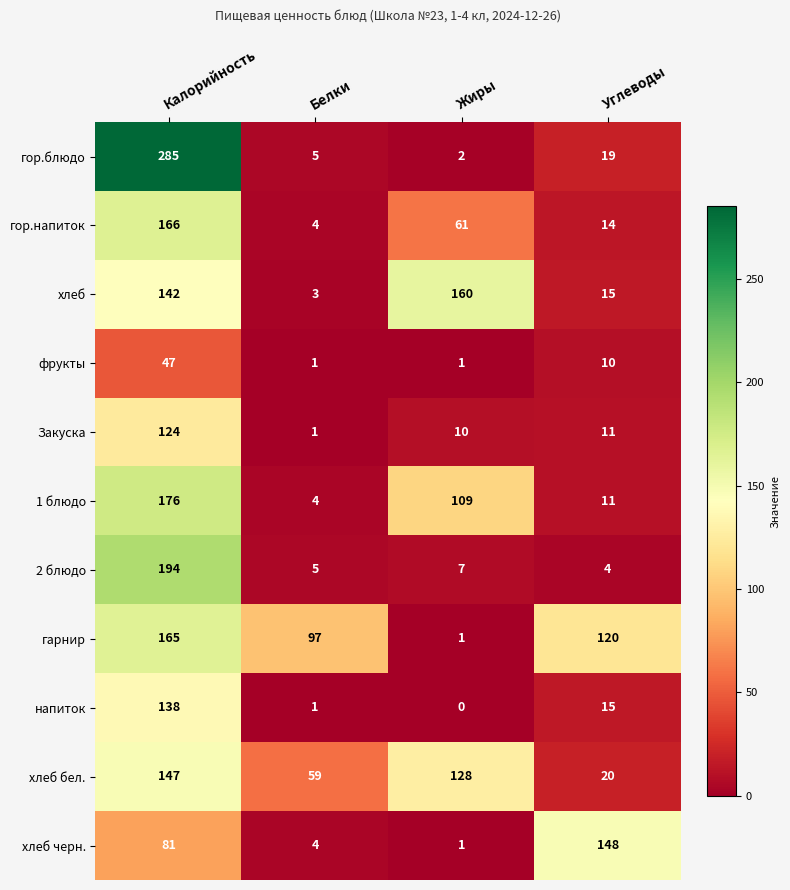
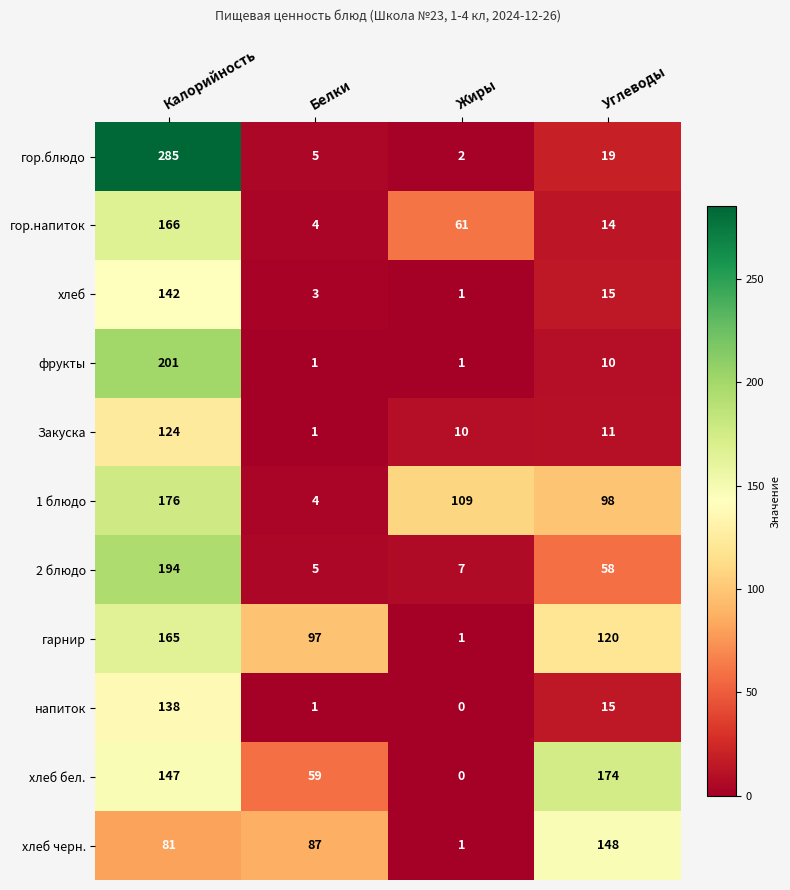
хлеб, Жиры: 160 -> 1
фрукты, Калорийность: 47 -> 201
1 блюдо, Углеводы: 11 -> 98
2 блюдо, Углеводы: 4 -> 58
хлеб бел., Жиры: 128 -> 0
хлеб бел., Углеводы: 20 -> 174
хлеб черн., Белки: 4 -> 87
